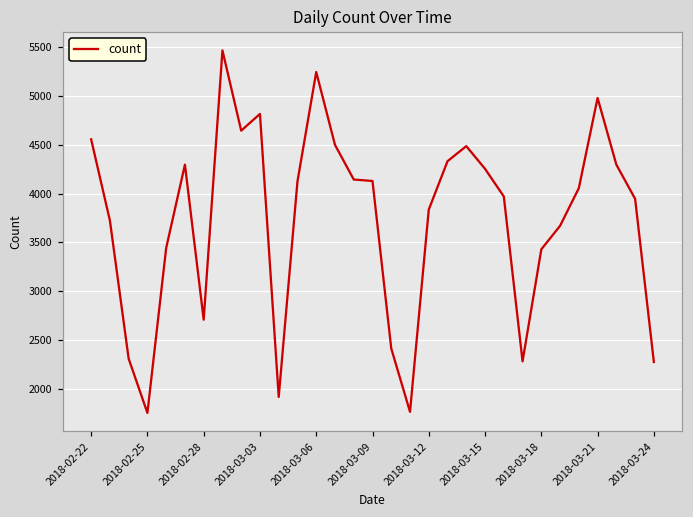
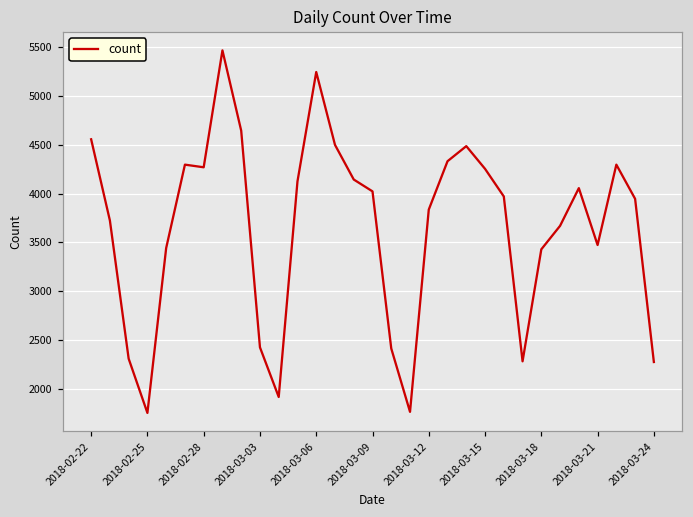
2018-02-28: 2700 -> 4300
2018-03-03: 4800 -> 2400
2018-03-09: 4100 -> 4000
2018-03-21: 5000 -> 3500
